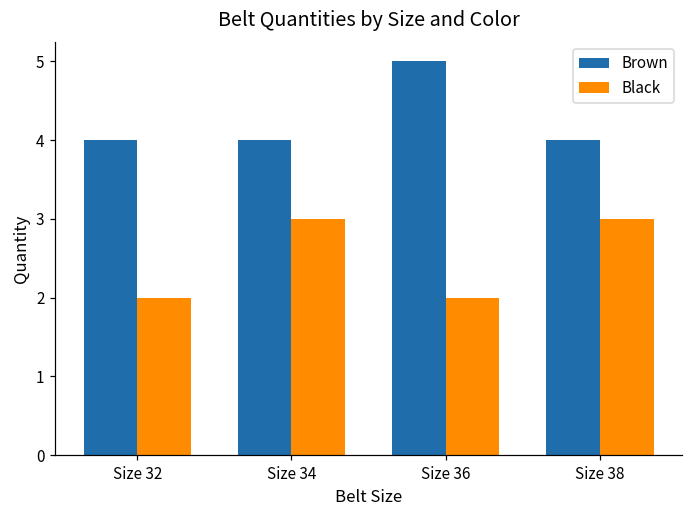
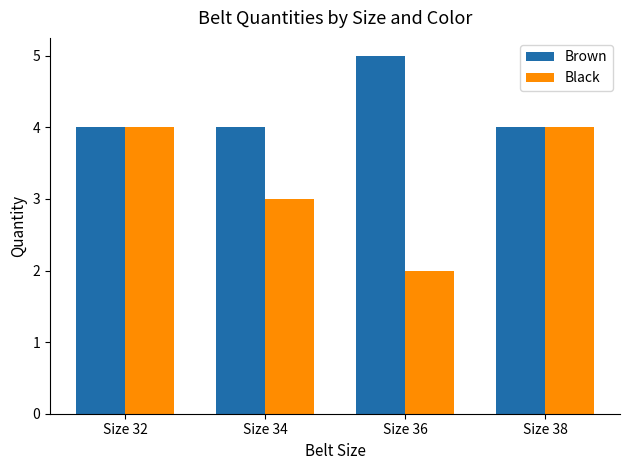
Black, Size 32: 2 -> 4
Black, Size 38: 3 -> 4
